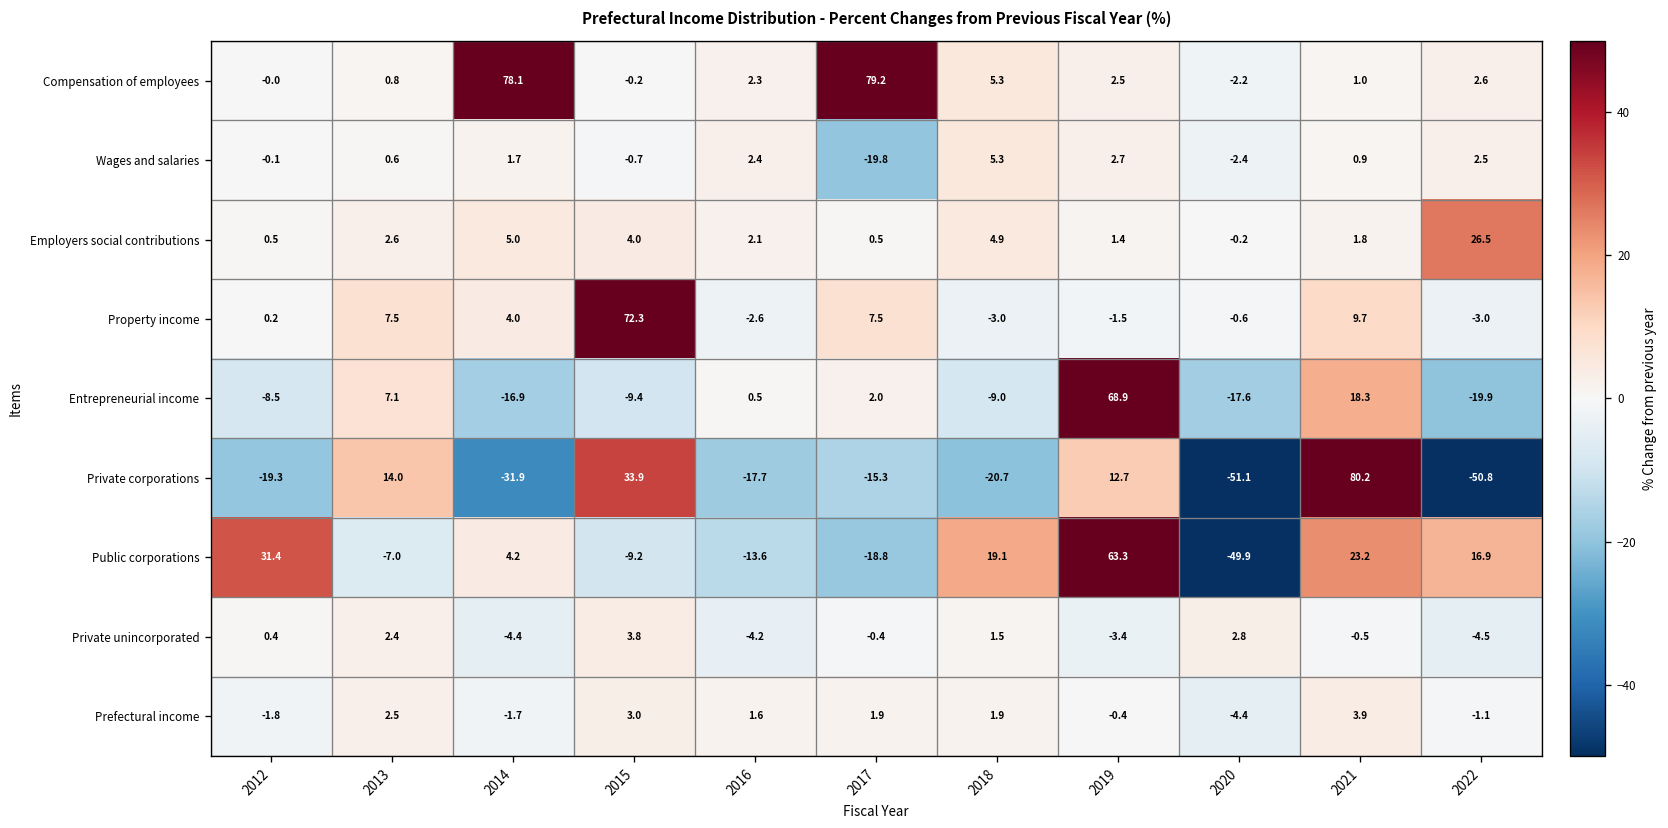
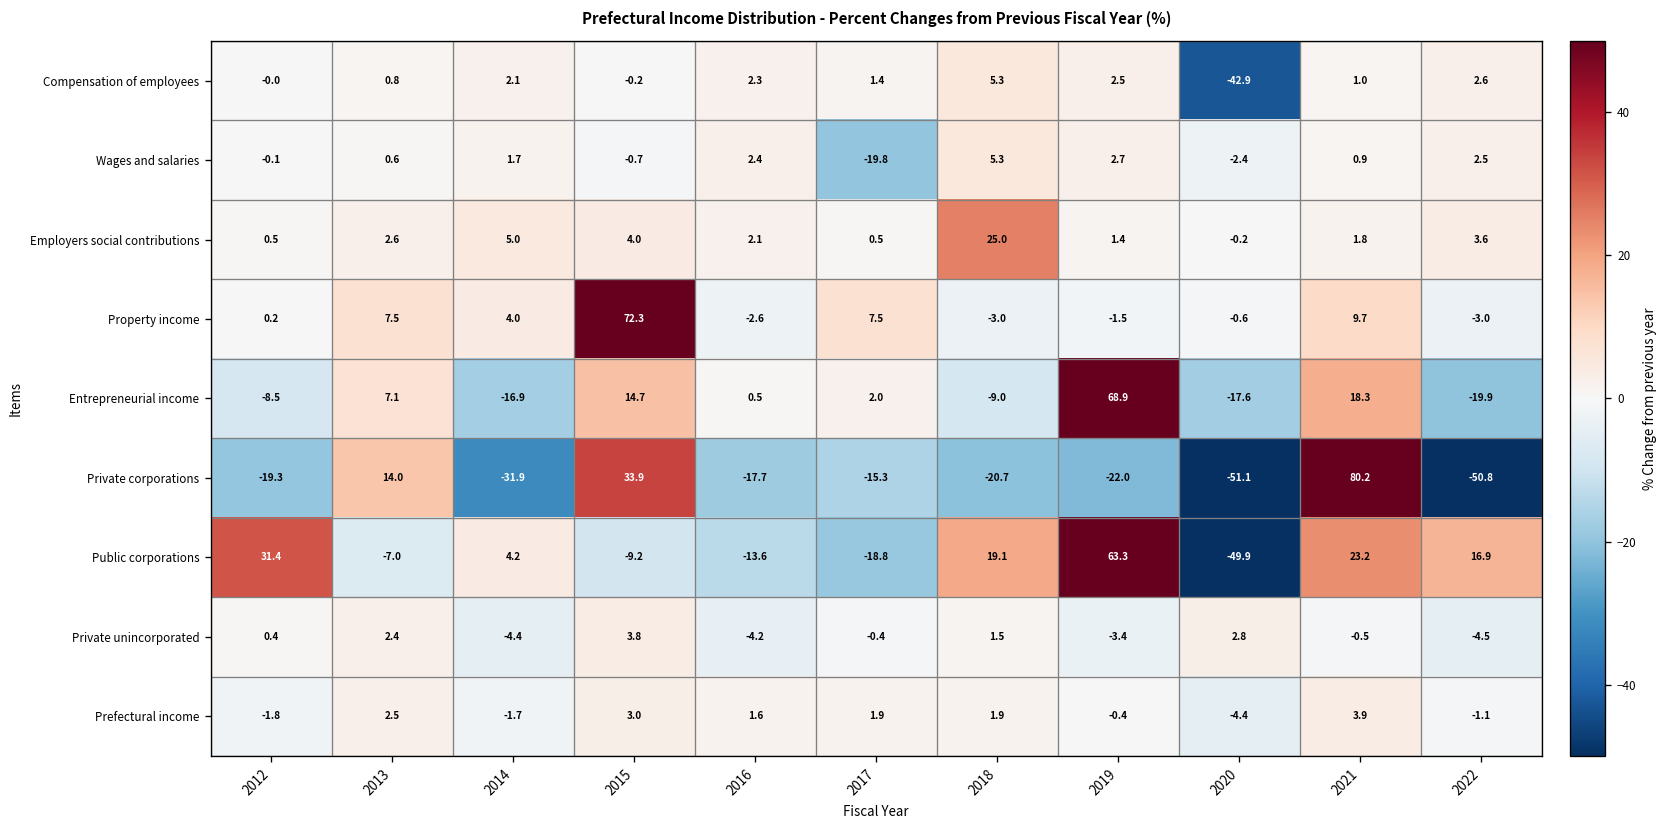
Compensation of employees, 2014: 78.1 -> 2.1
Compensation of employees, 2017: 79.2 -> 1.4
Compensation of employees, 2020: -2.2 -> -42.9
Employers social contributions, 2018: 4.9 -> 25.0
Employers social contributions, 2022: 26.5 -> 3.6
Entrepreneurial income, 2015: -9.4 -> 14.7
Private corporations, 2019: 12.7 -> -22.0
